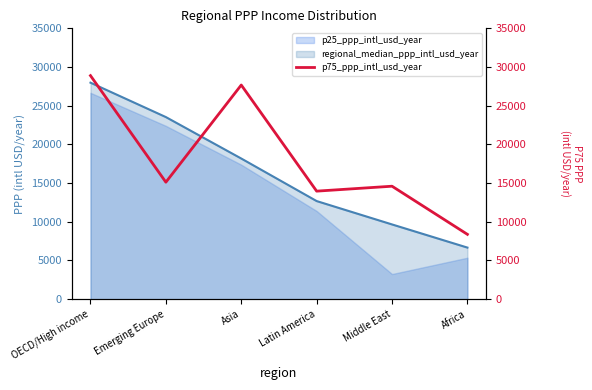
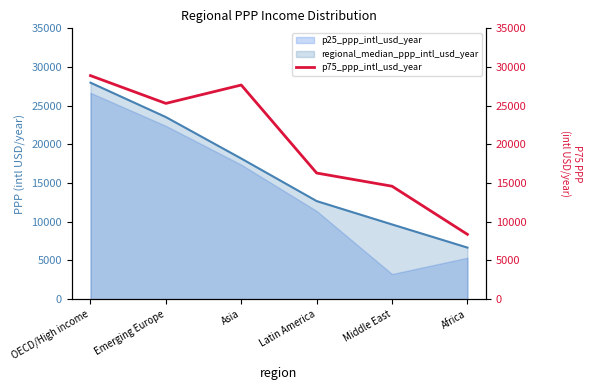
p75_ppp_intl_usd_year, Emerging Europe: 15000 -> 25000
p75_ppp_intl_usd_year, Latin America: 14000 -> 16000
